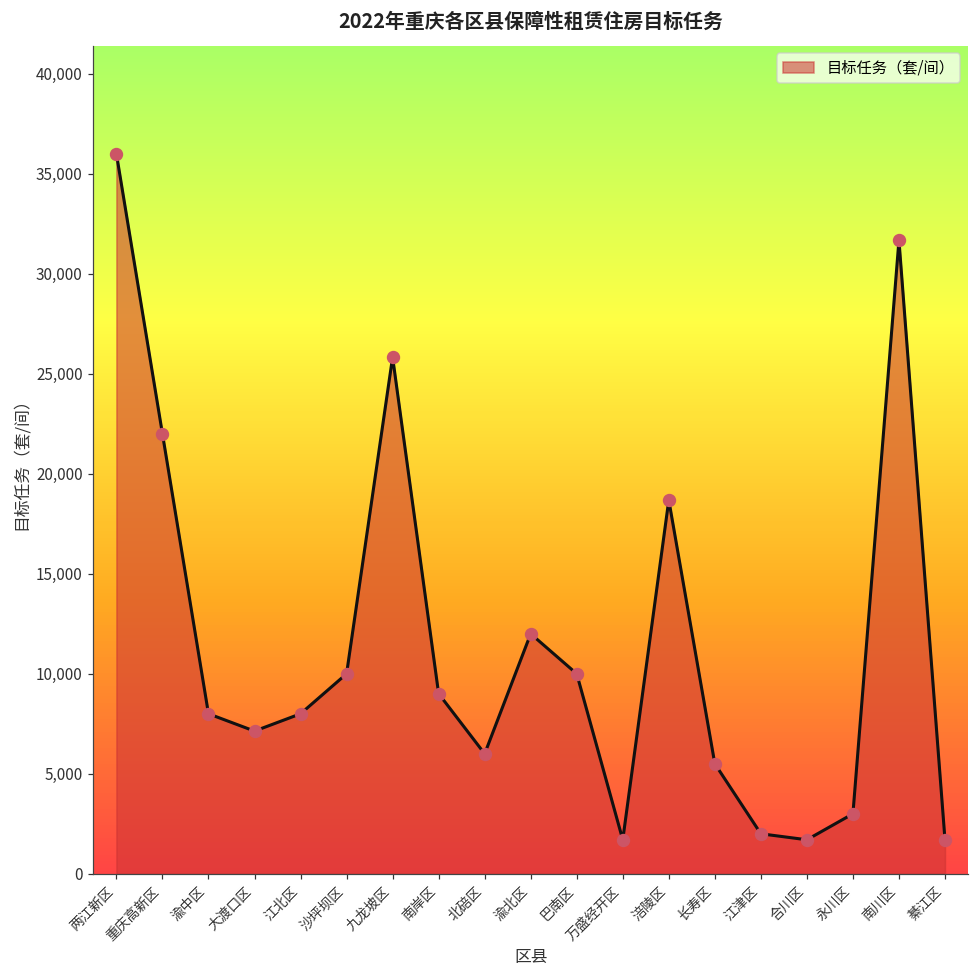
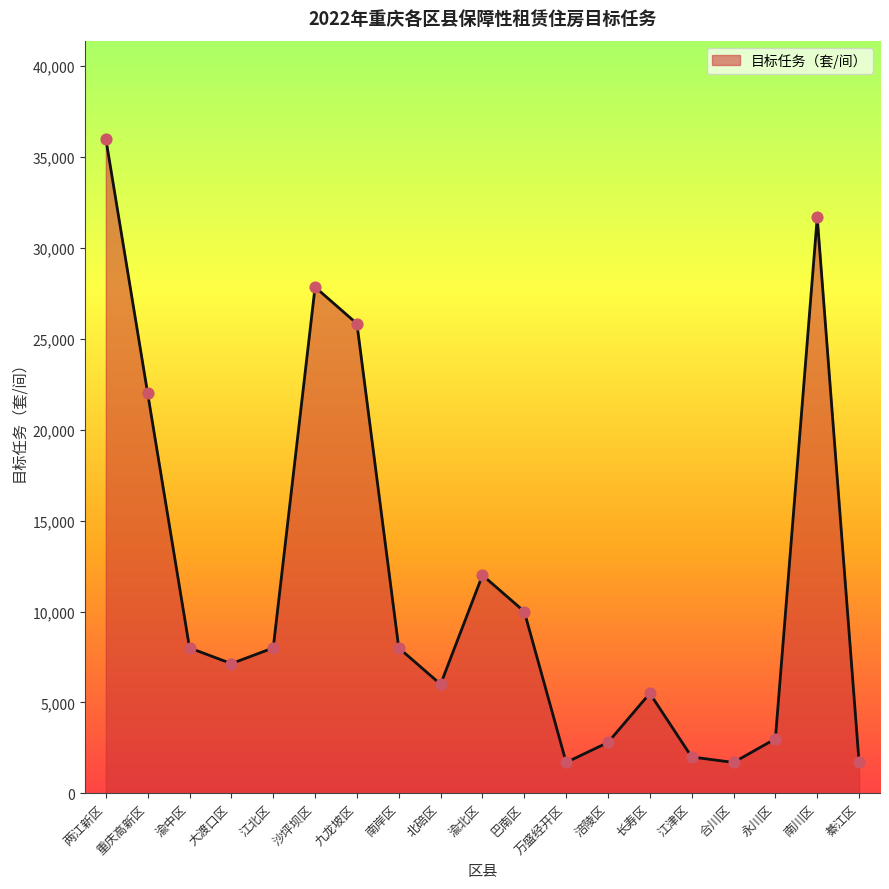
沙坪坝区: 10,000 -> 27,800
南岸区: 9,000 -> 8,000
涪陵区: 18,700 -> 2,800
